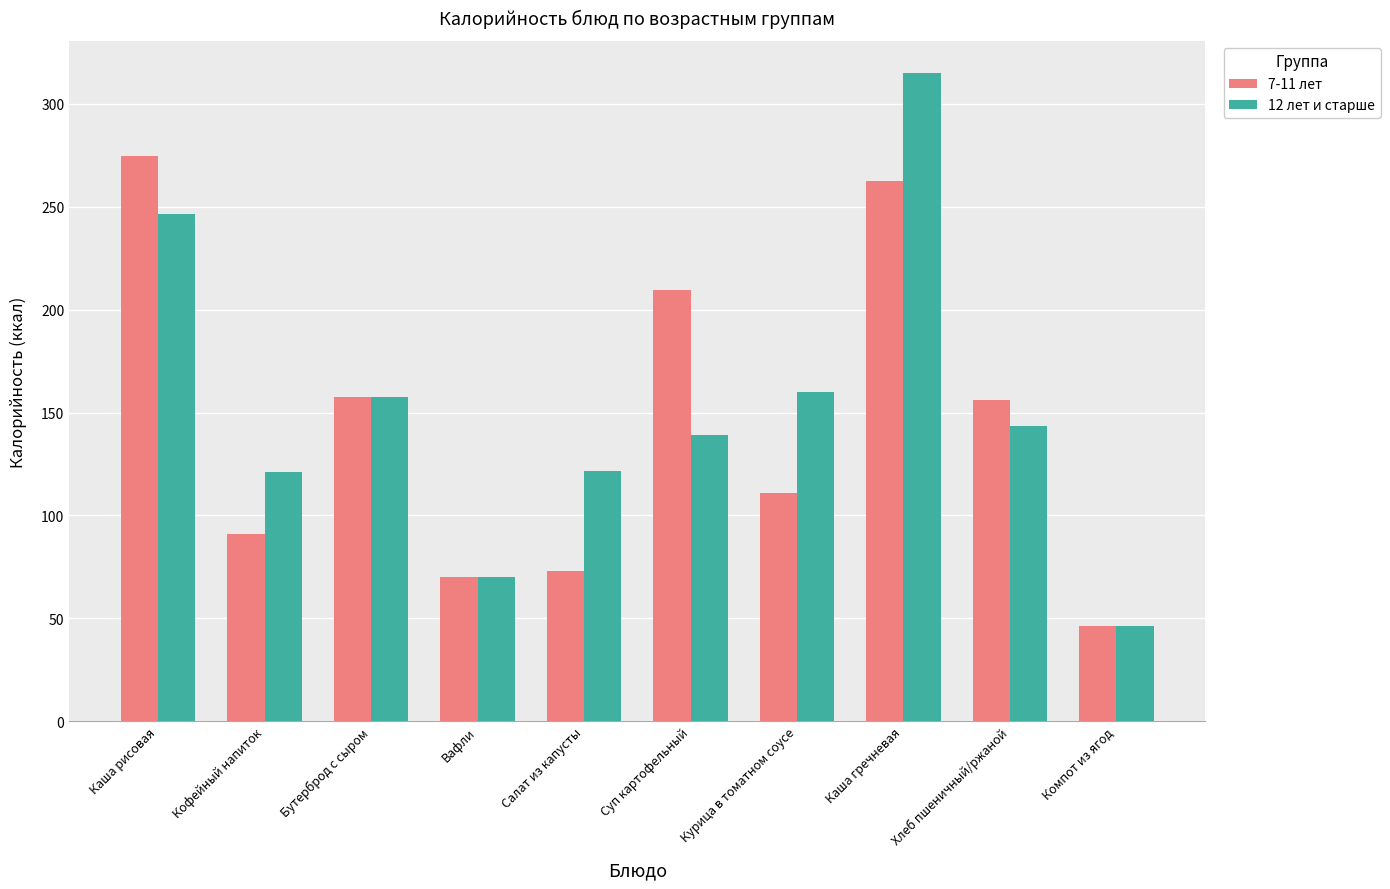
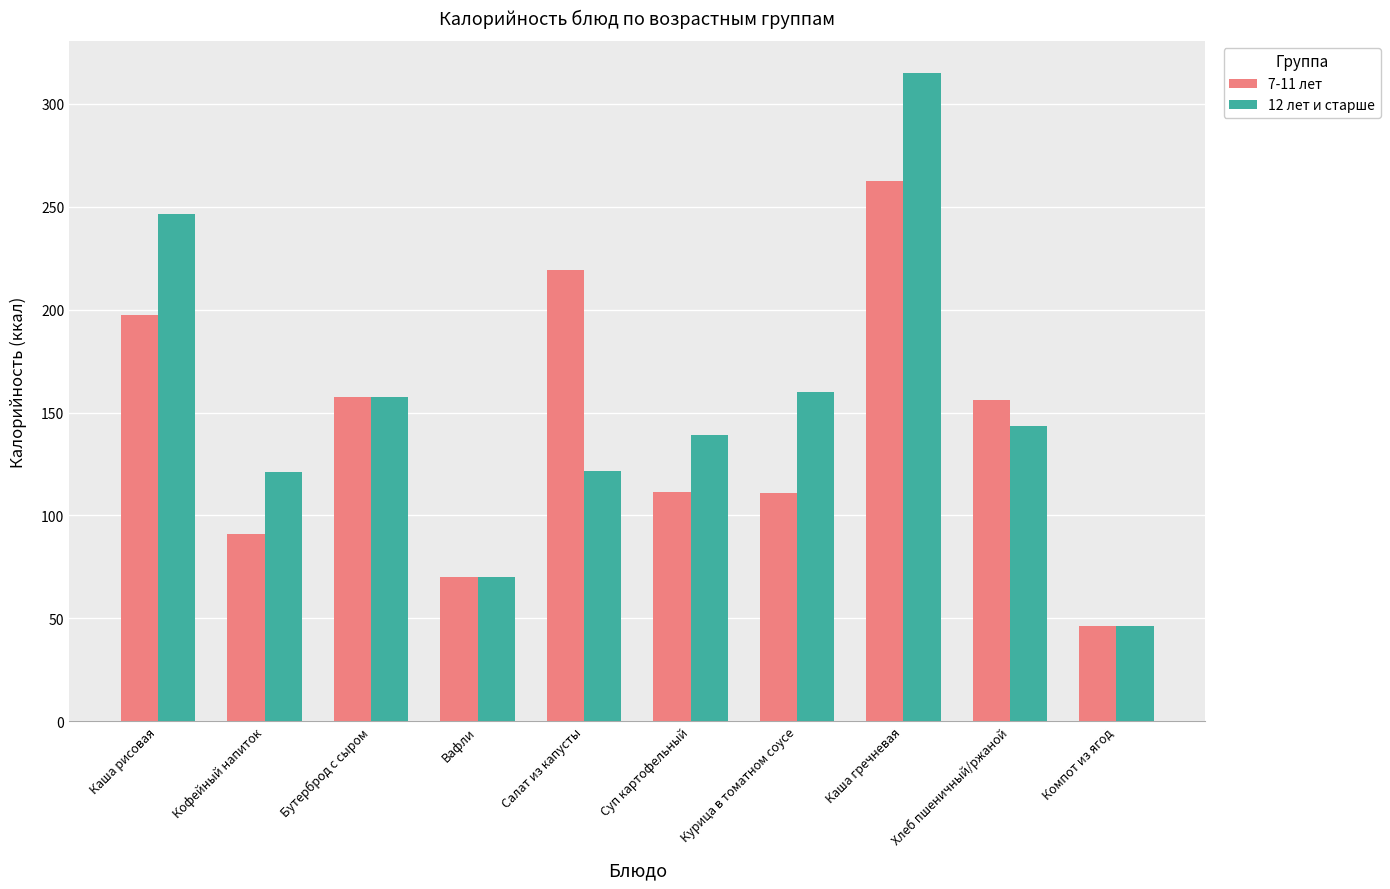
7-11 лет, Каша рисовая: 275 -> 197
7-11 лет, Салат из капусты: 73 -> 219
7-11 лет, Суп картофельный: 210 -> 111
